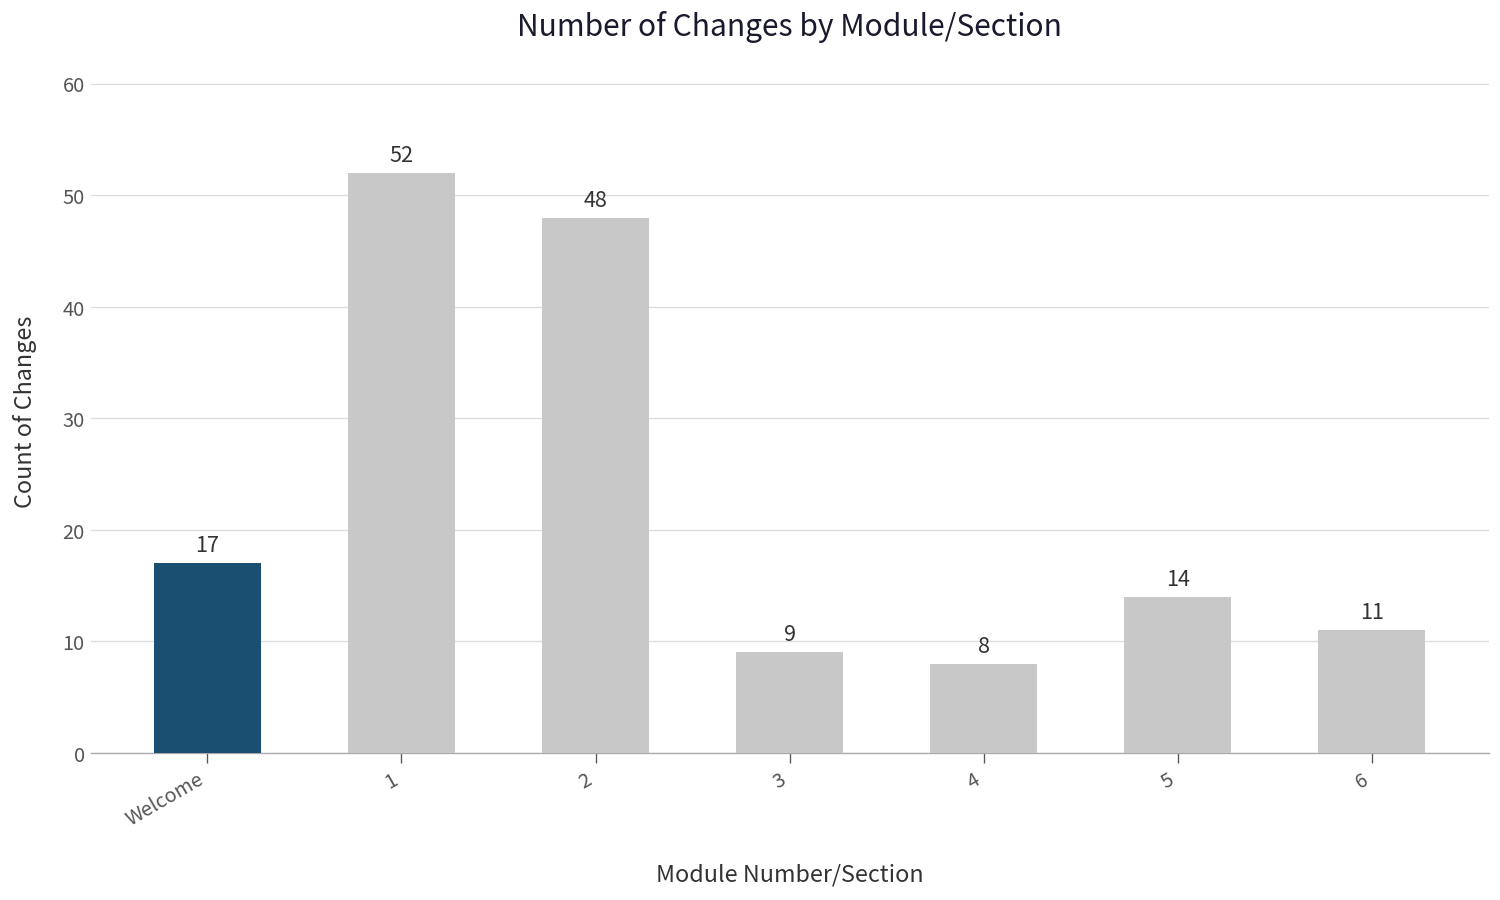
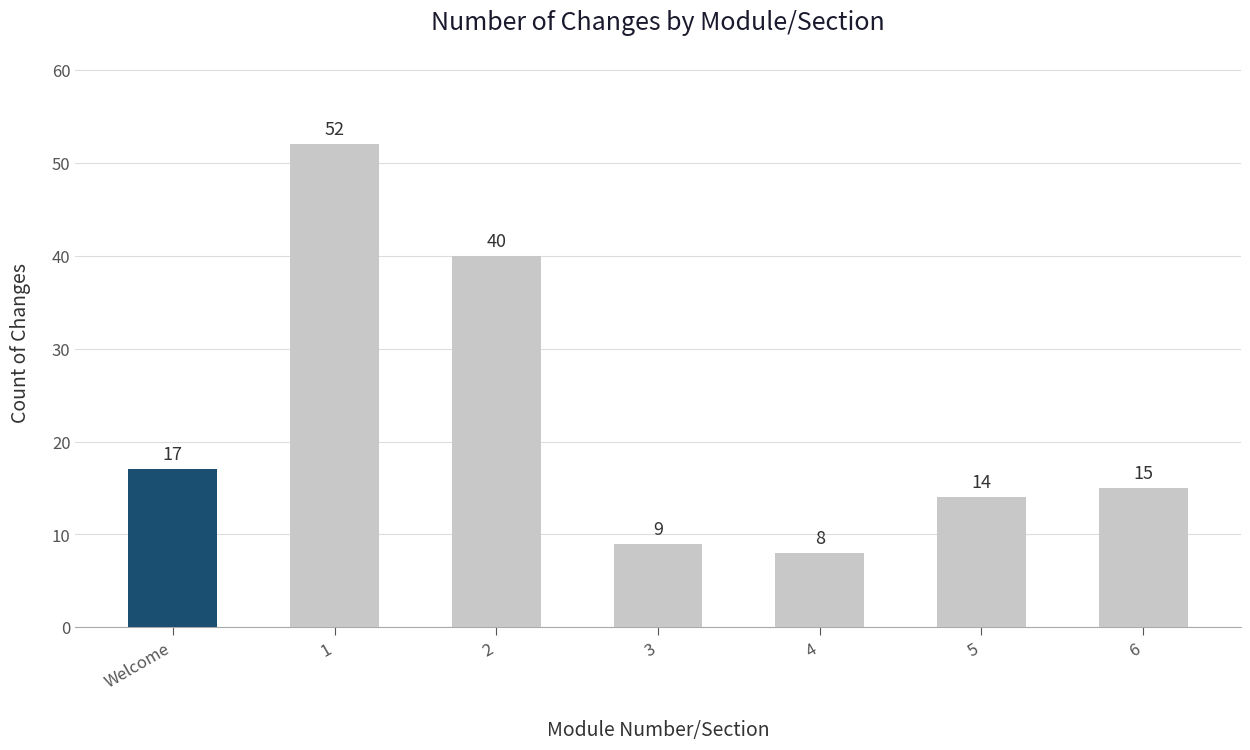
2: 48 -> 40
6: 11 -> 15
